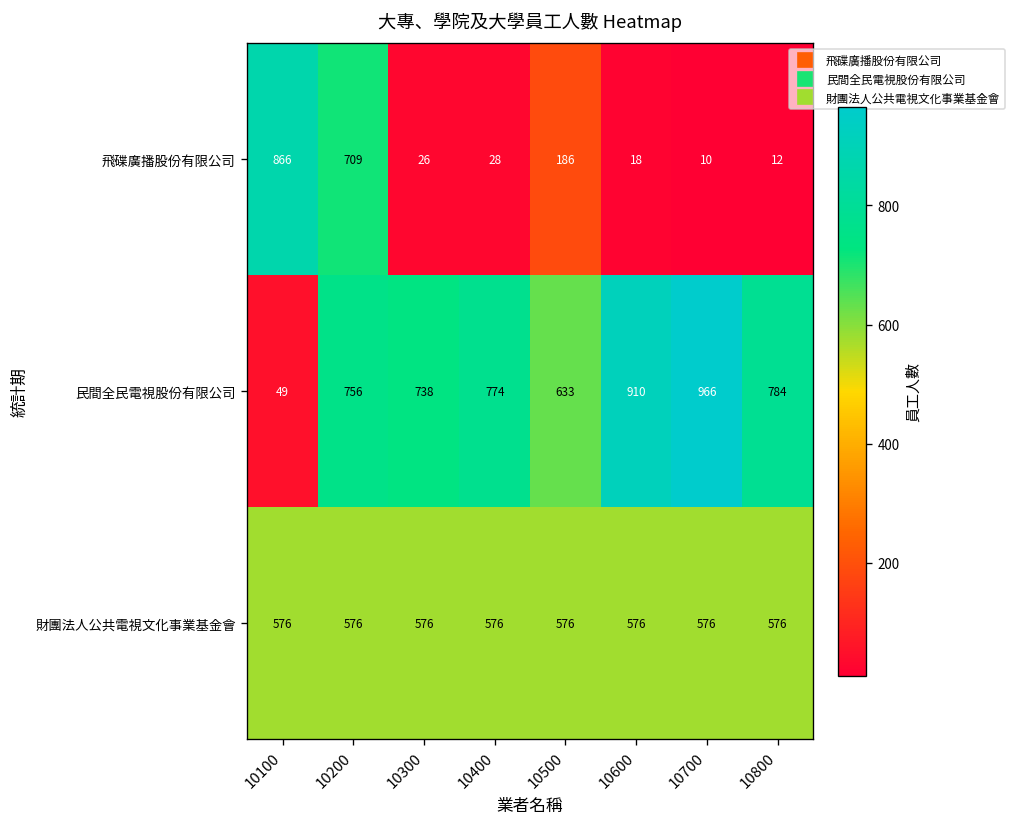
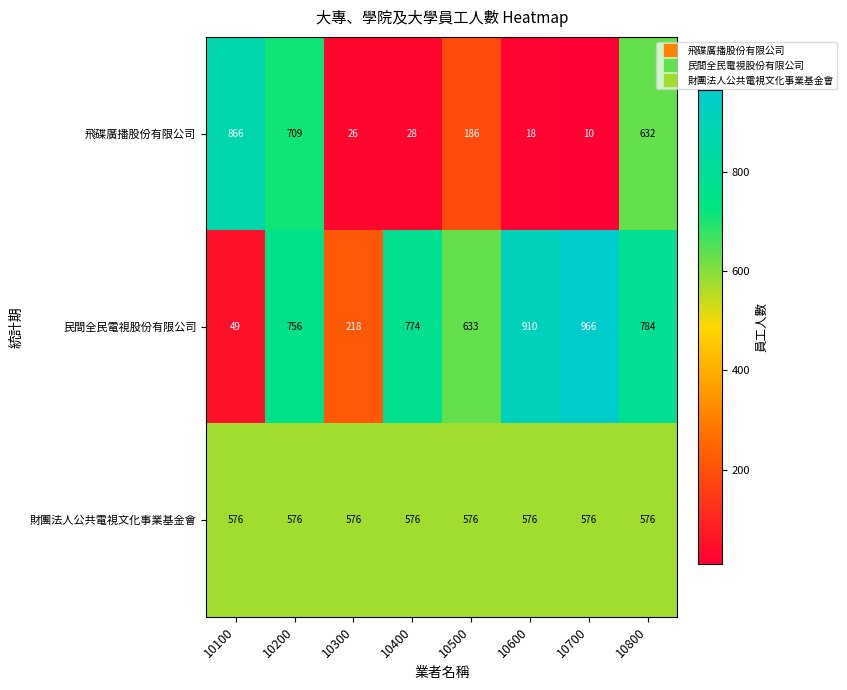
飛碟廣播股份有限公司, 10800: 12 -> 632
民間全民電視股份有限公司, 10300: 738 -> 218
